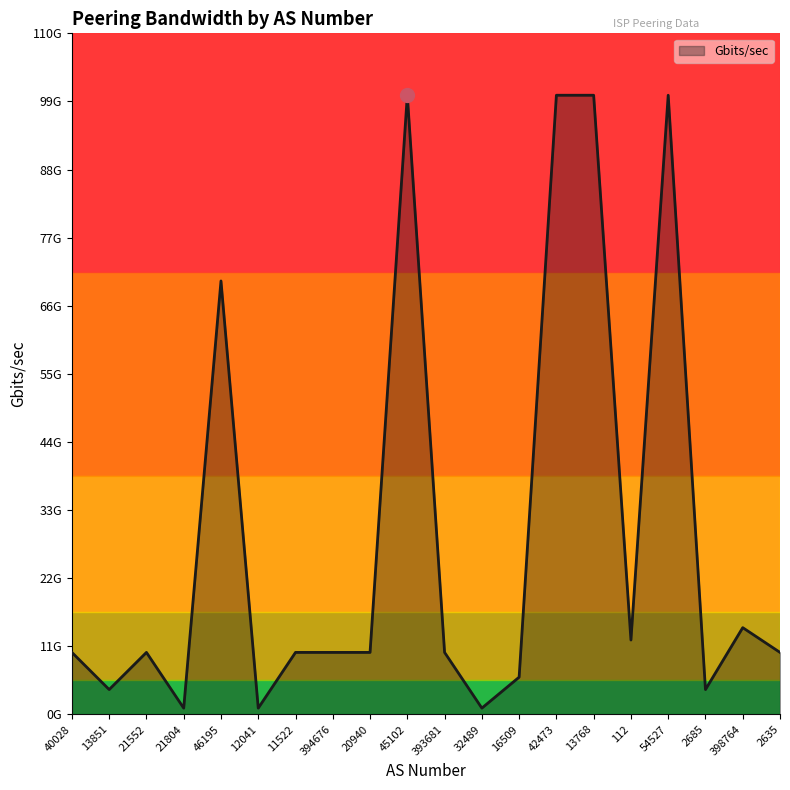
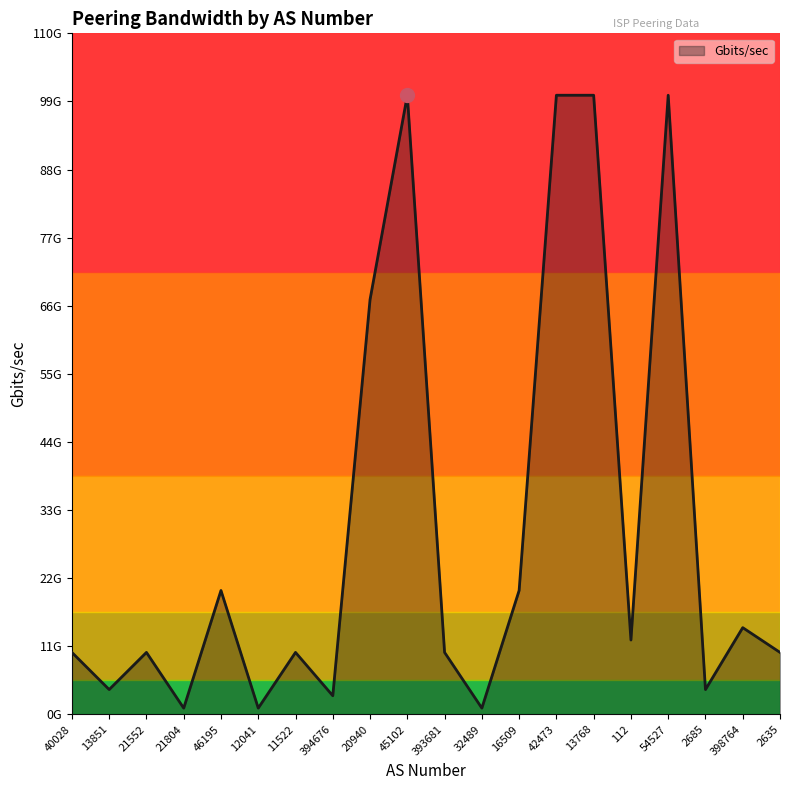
Gbits/sec, 46195: 70000000000 -> 20000000000
Gbits/sec, 394676: 10000000000 -> 3000000000
Gbits/sec, 20940: 10000000000 -> 67000000000
Gbits/sec, 16509: 6000000000 -> 20000000000
